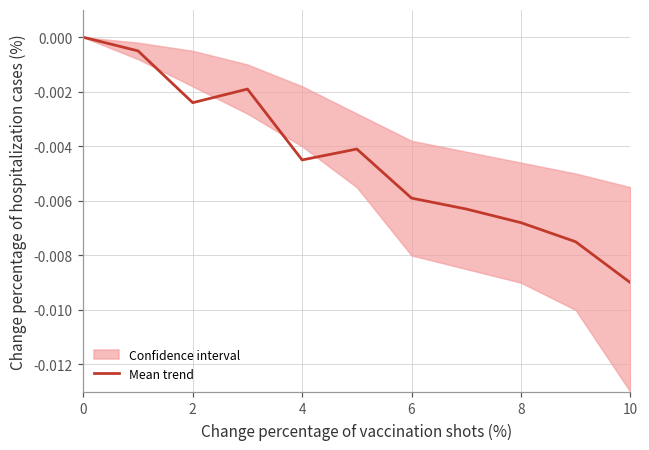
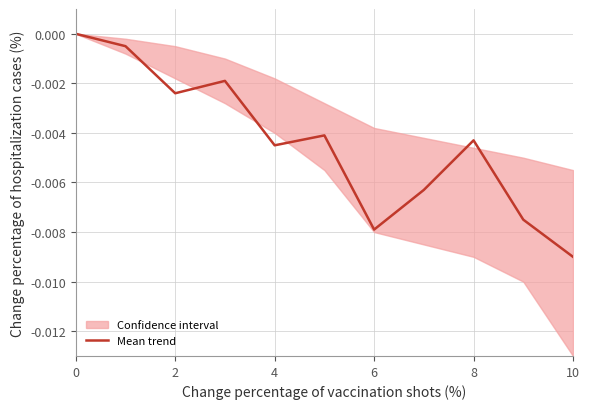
Mean trend, 6: -0.0059 -> -0.0079
Mean trend, 8: -0.0068 -> -0.0043
